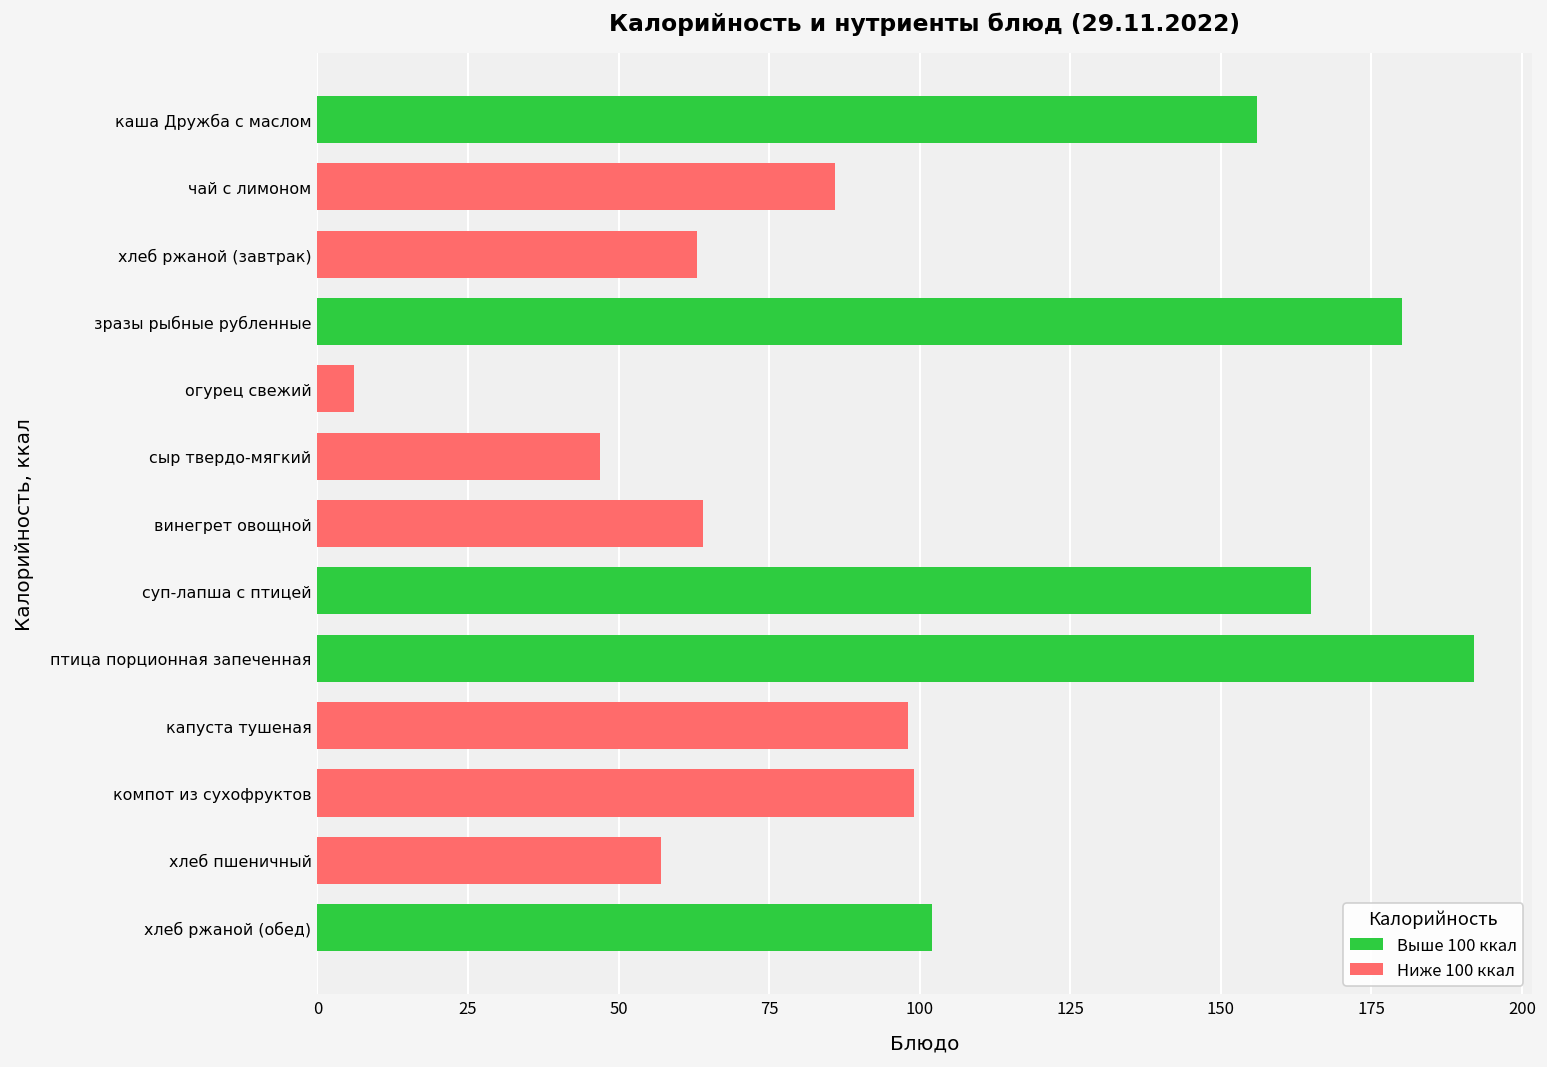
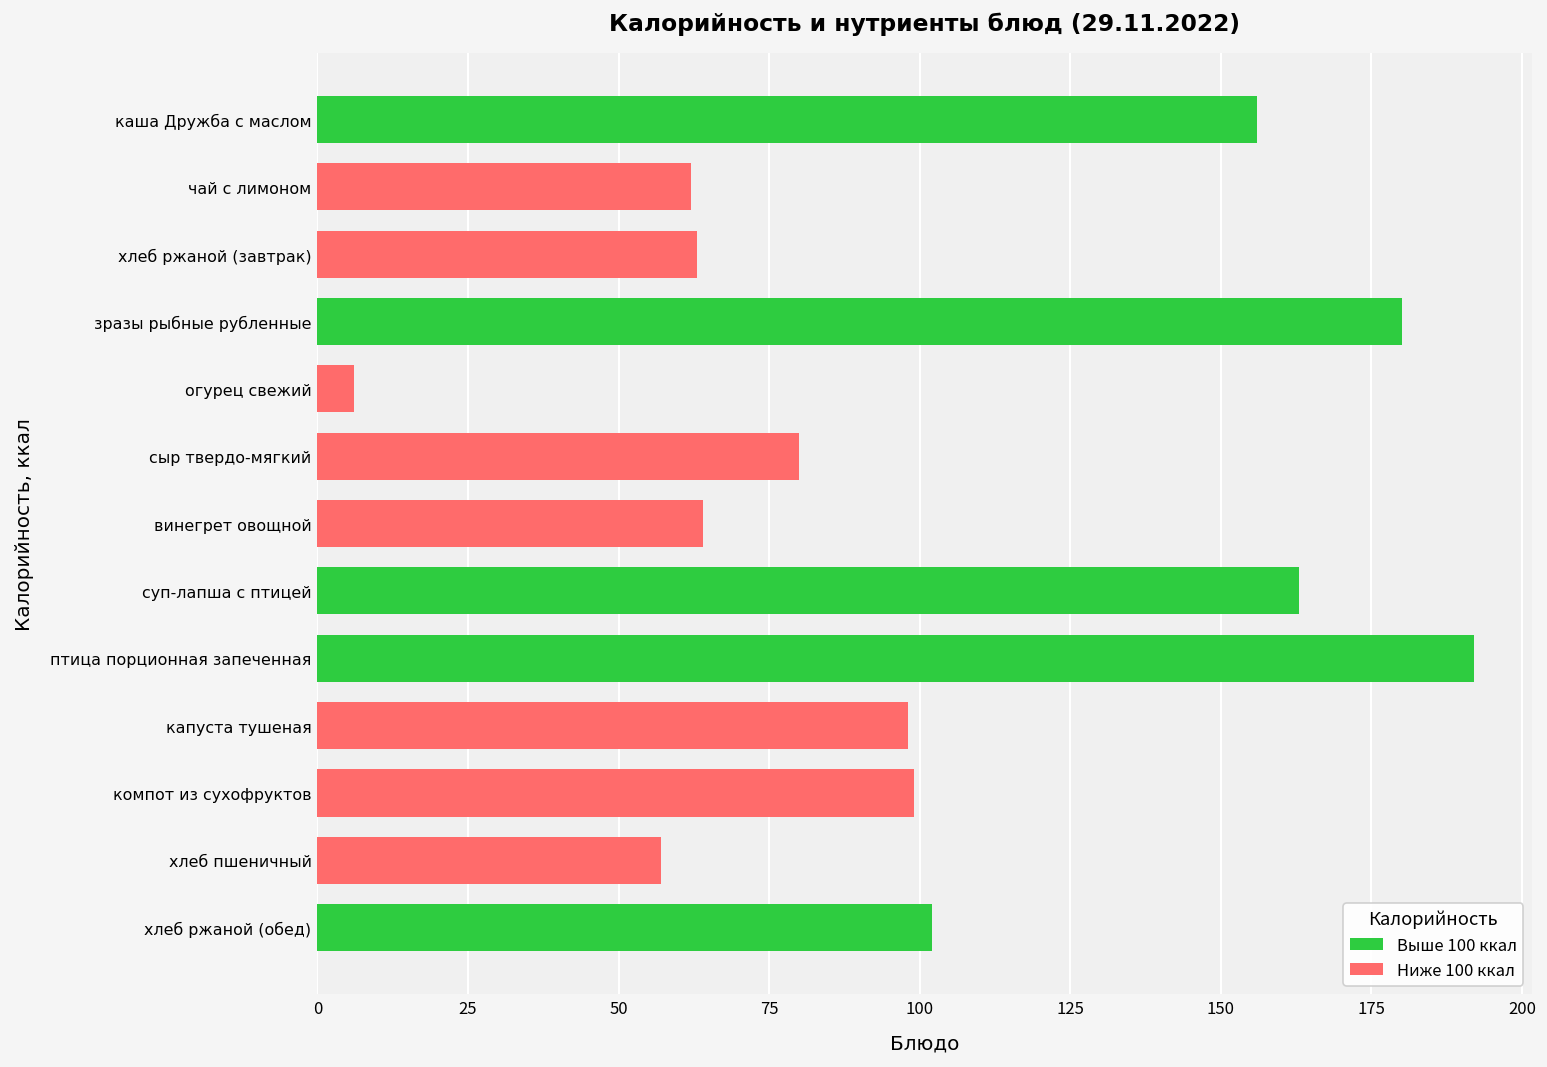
Ниже 100 ккал, чай с лимоном: 86 -> 62
Ниже 100 ккал, сыр твердо-мягкий: 47 -> 80
Выше 100 ккал, суп-лапша с птицей: 165 -> 163
